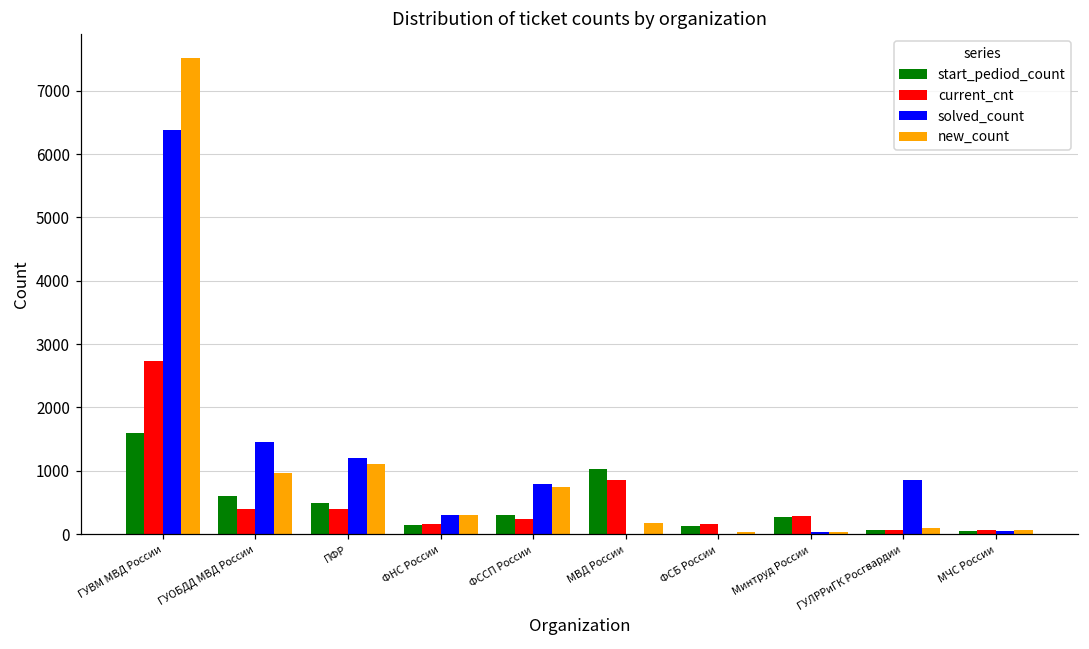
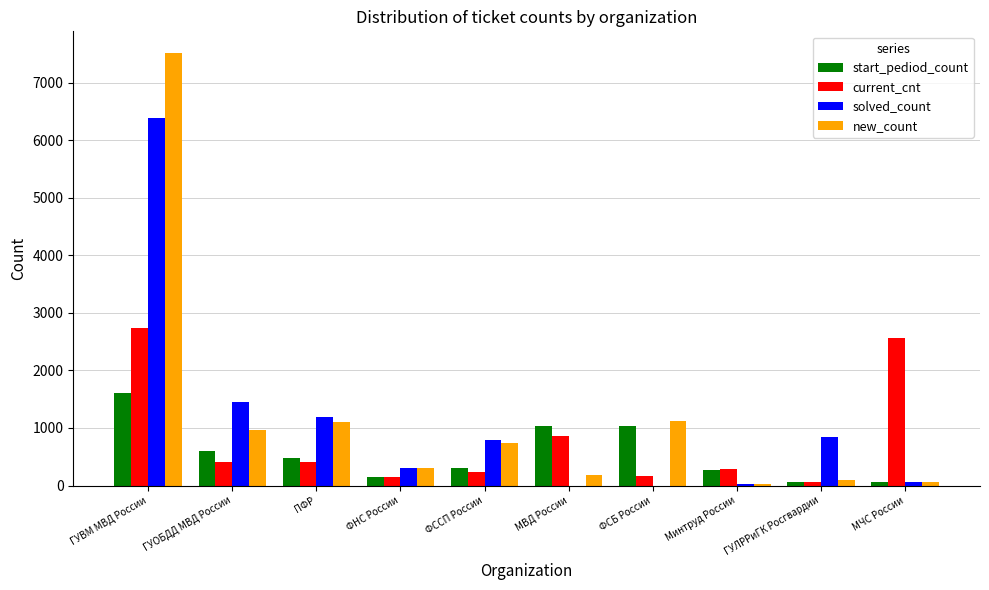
start_pediod_count, ФСБ России: 100 -> 1000
new_count, ФСБ России: 0 -> 1100
current_cnt, МЧС России: 100 -> 2600
